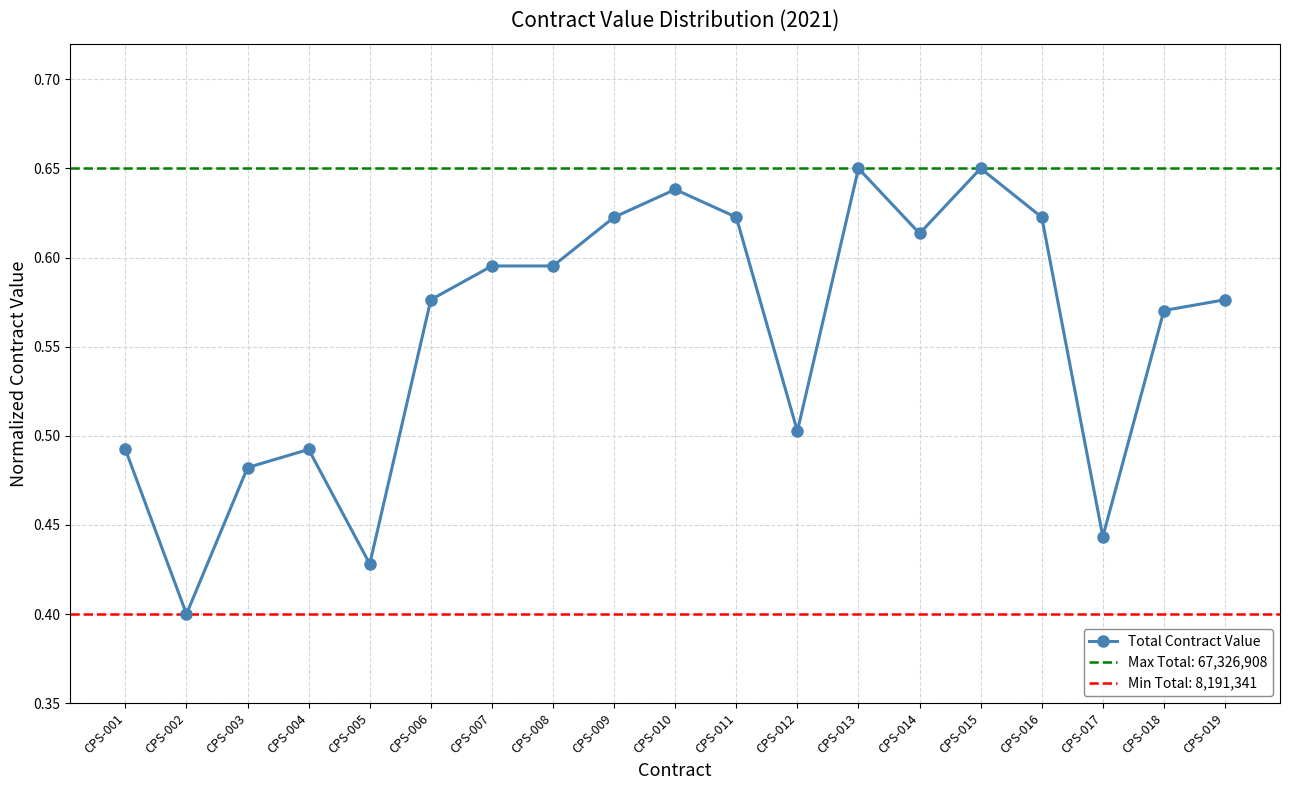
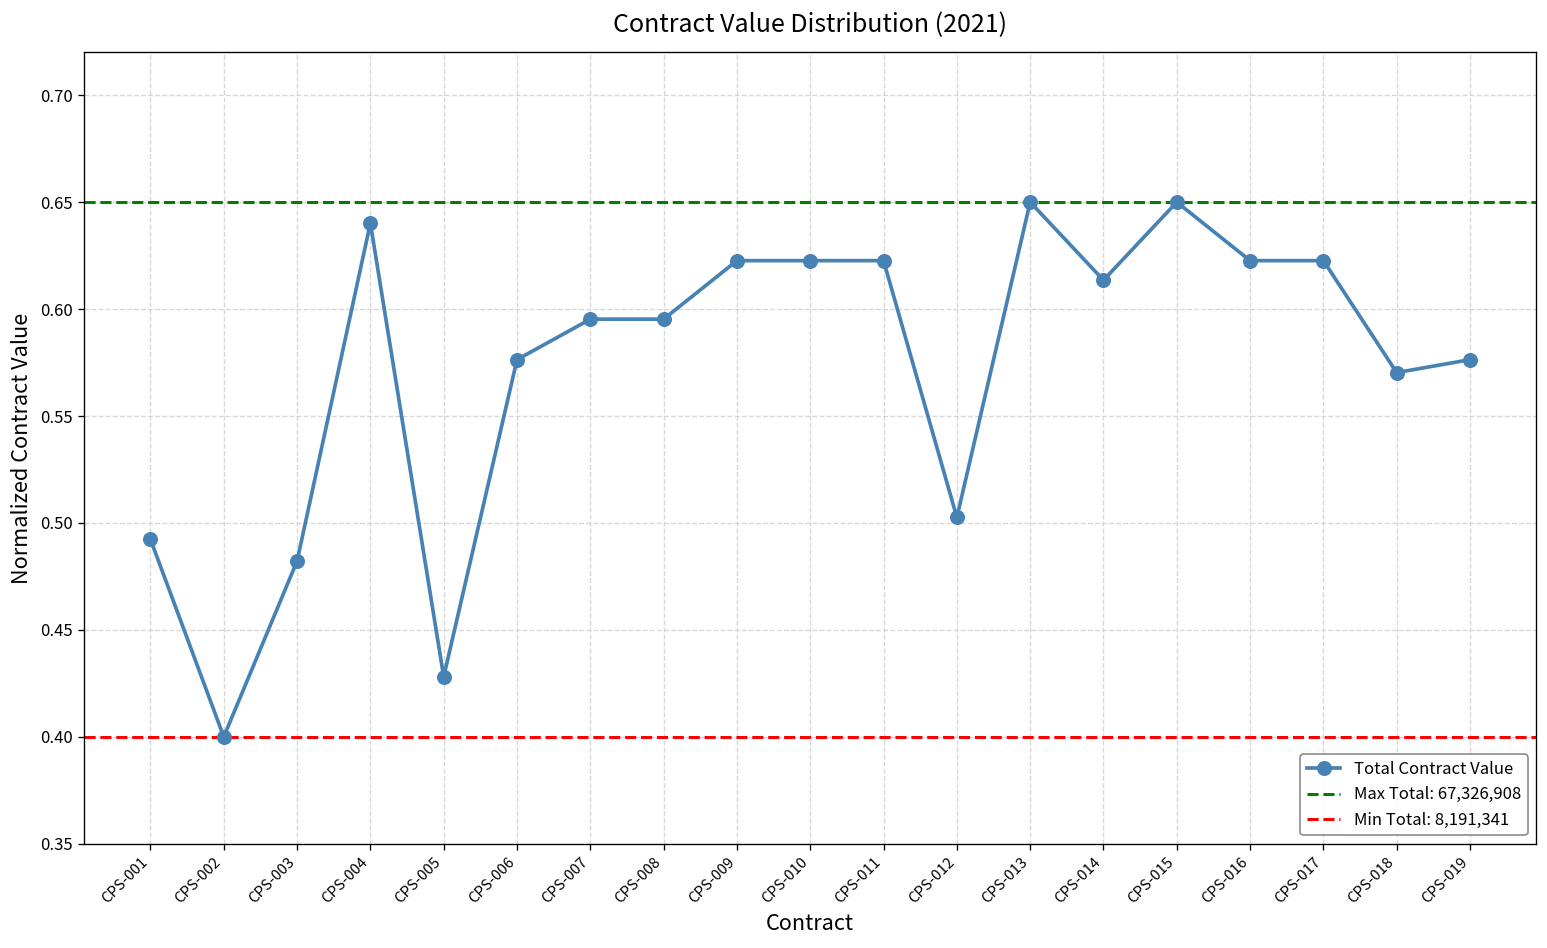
CPS-004: 0.492 -> 0.640
CPS-010: 0.638 -> 0.623
CPS-017: 0.443 -> 0.623
